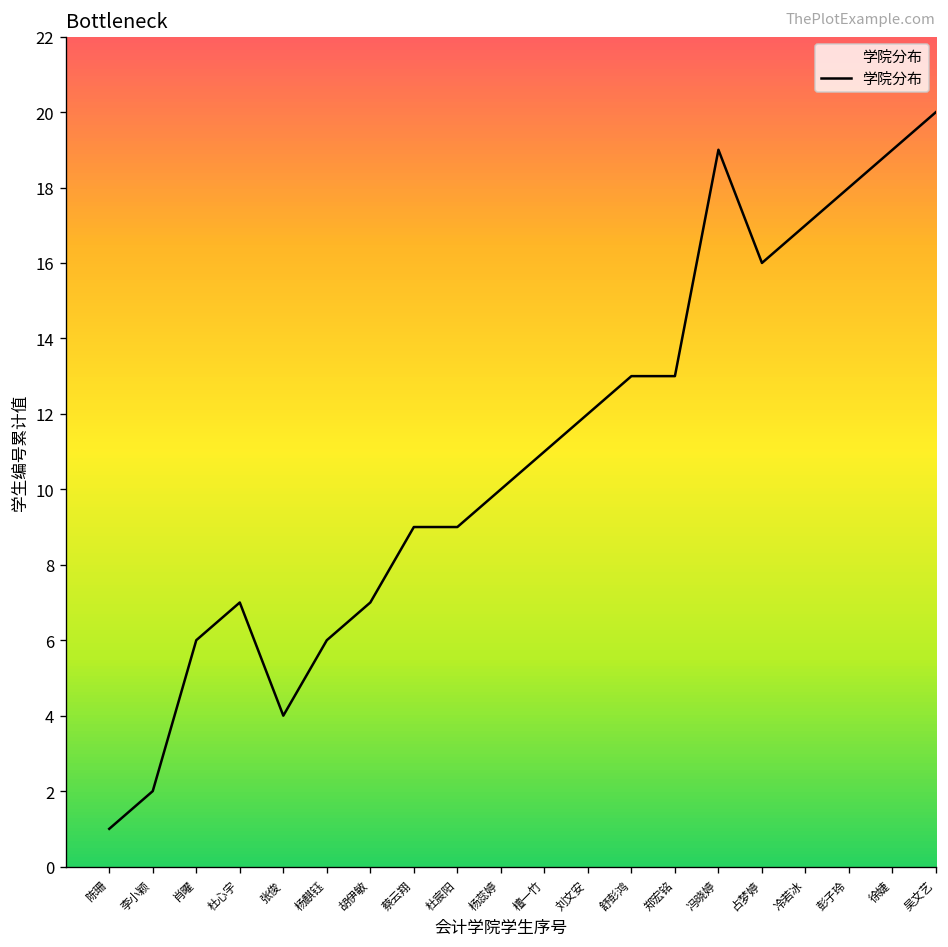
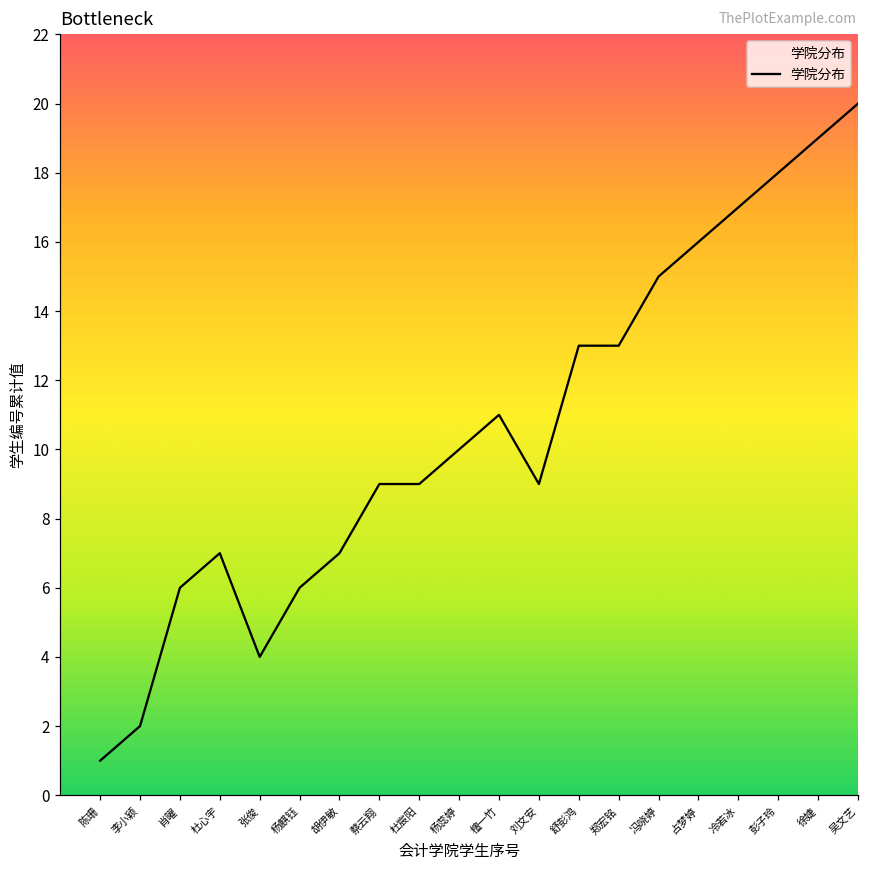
刘文安: 12 -> 9
冯晓婷: 19 -> 15
